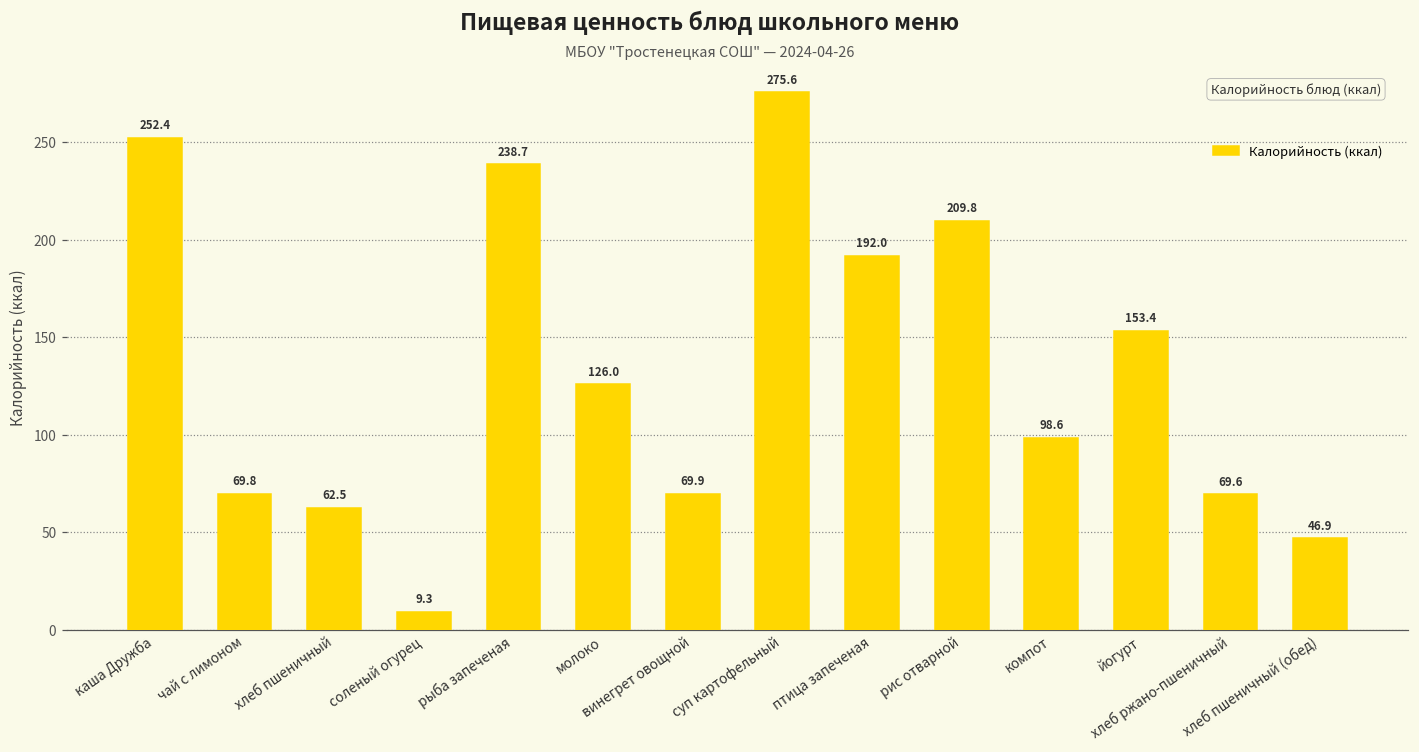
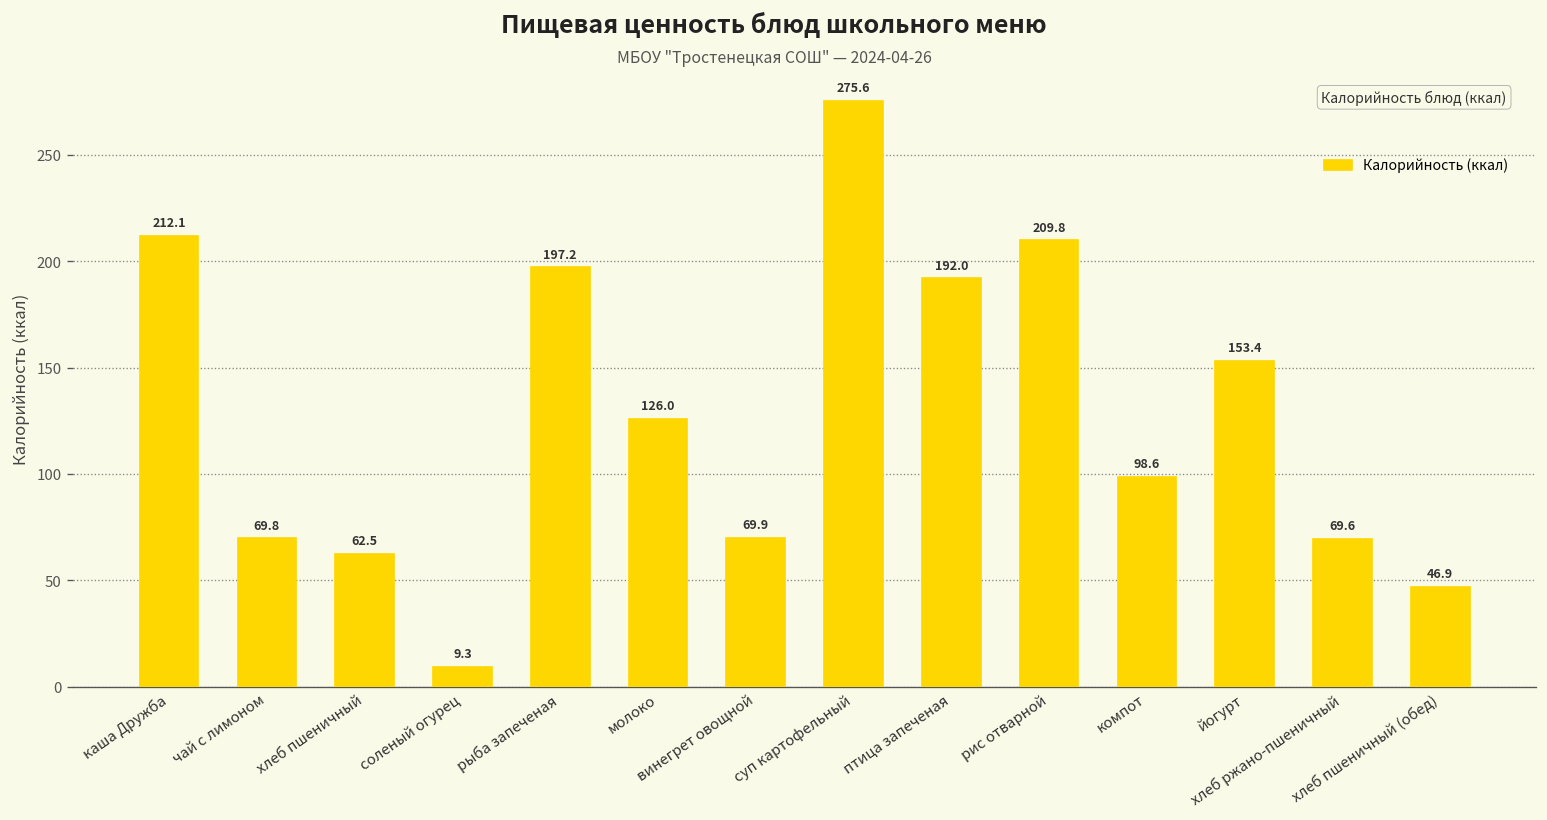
каша Дружба: 252.4 -> 212.1
рыба запеченая: 238.7 -> 197.2
